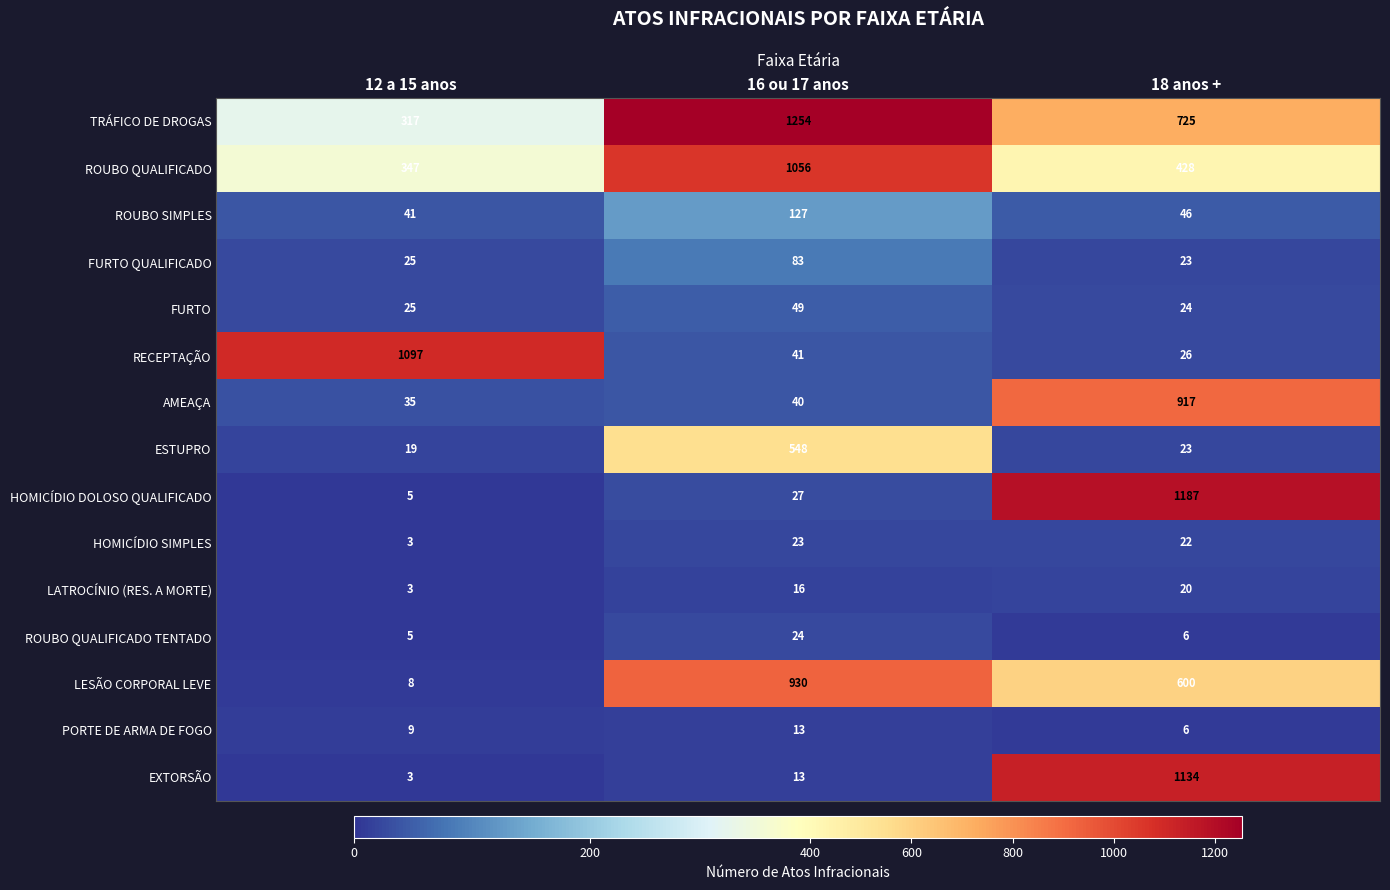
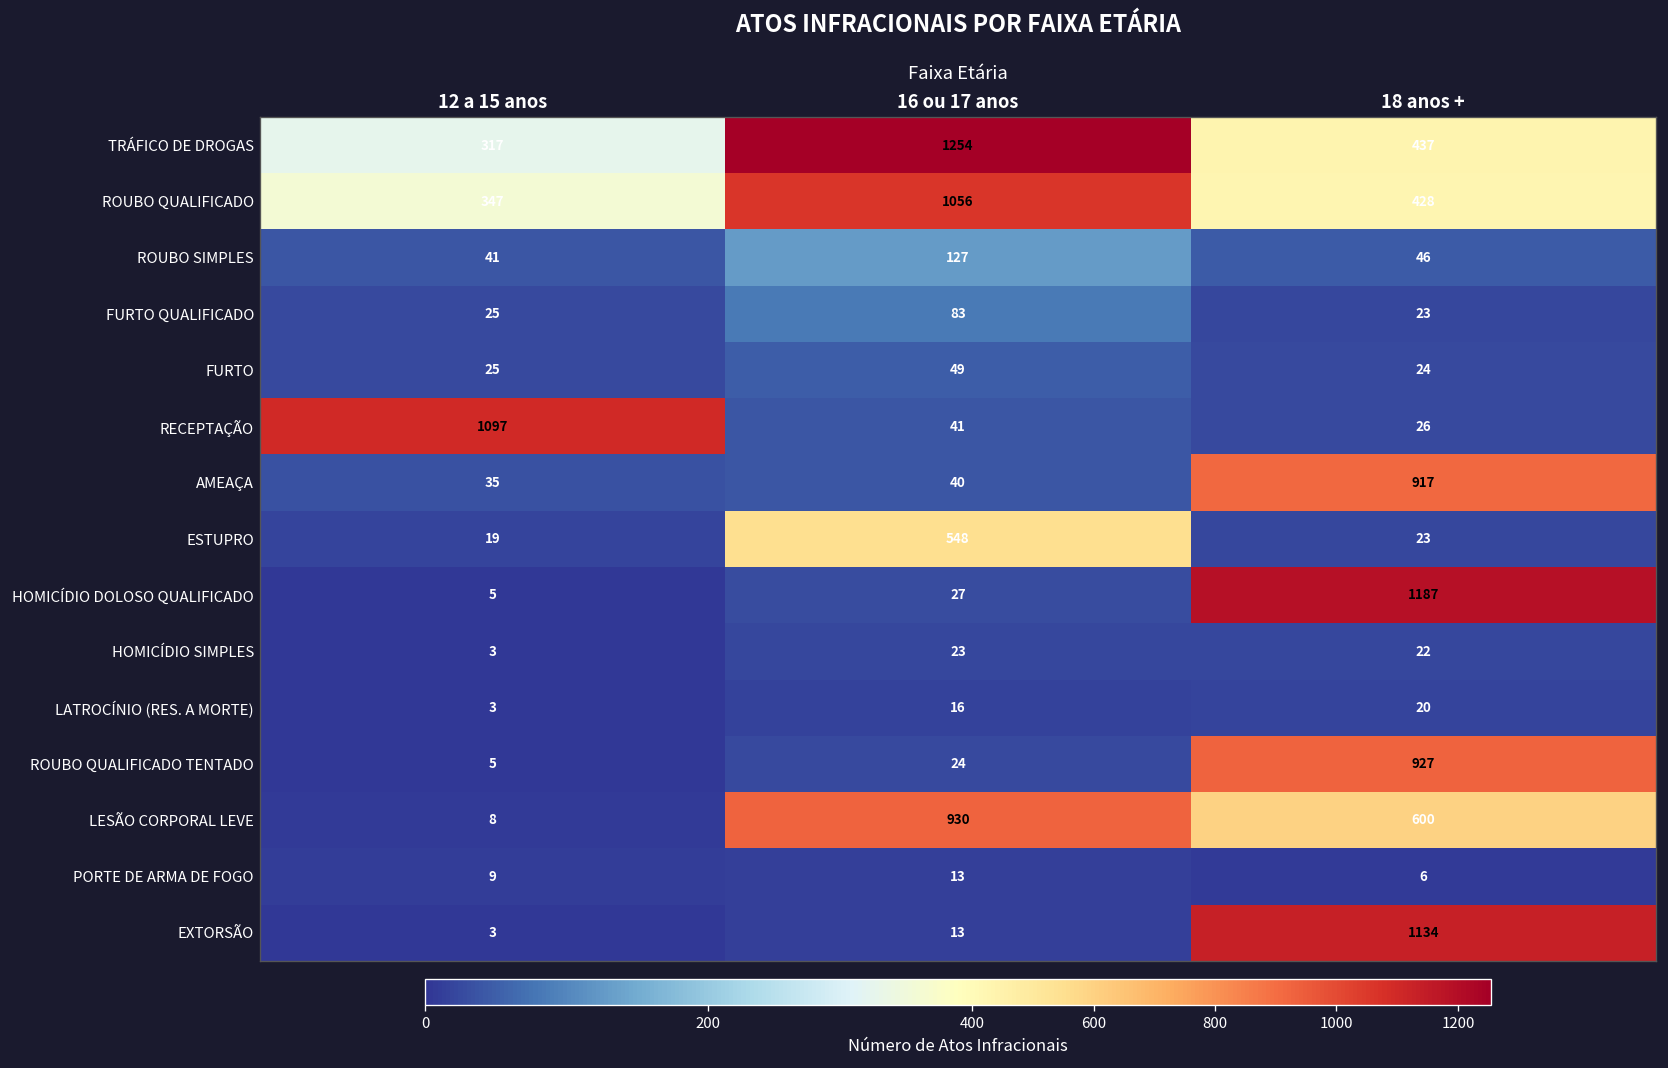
TRÁFICO DE DROGAS, 18 anos +: 725 -> 437
ROUBO QUALIFICADO TENTADO, 18 anos +: 6 -> 927
